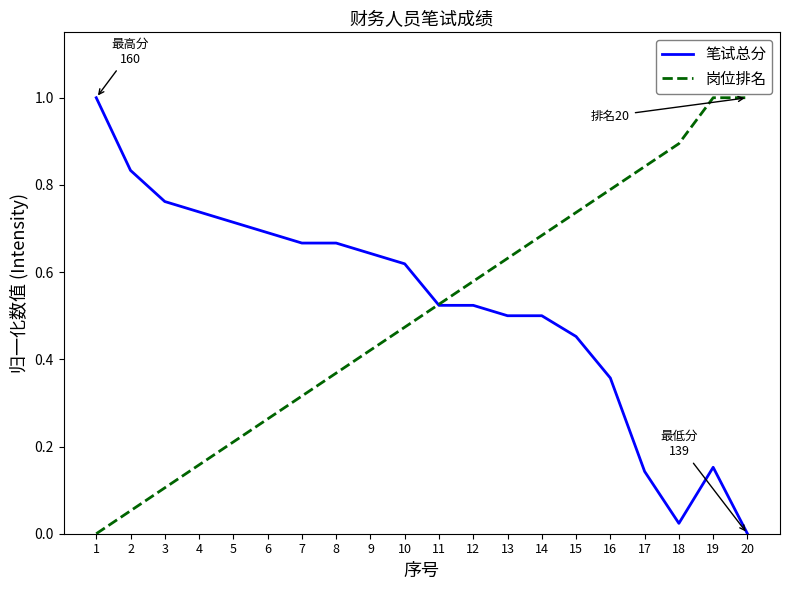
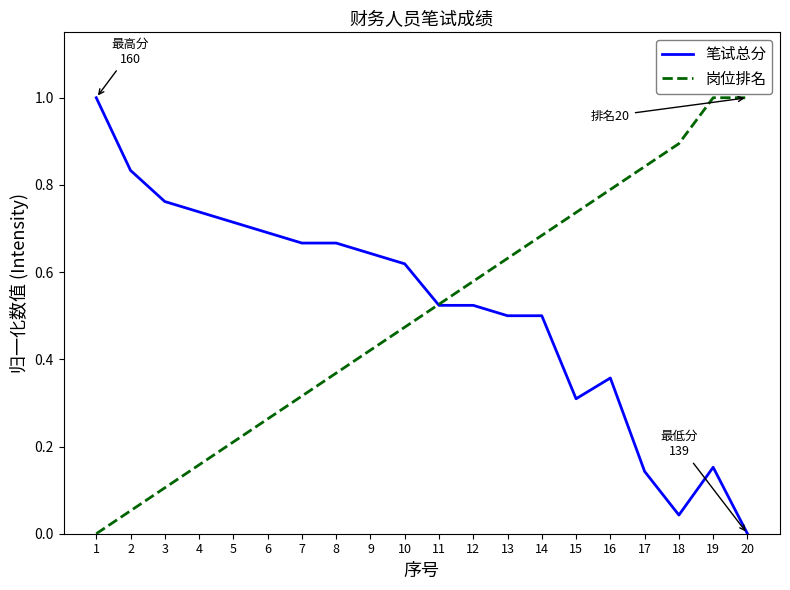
笔试总分, 15: 0.45 -> 0.31
笔试总分, 18: 0.02 -> 0.04
